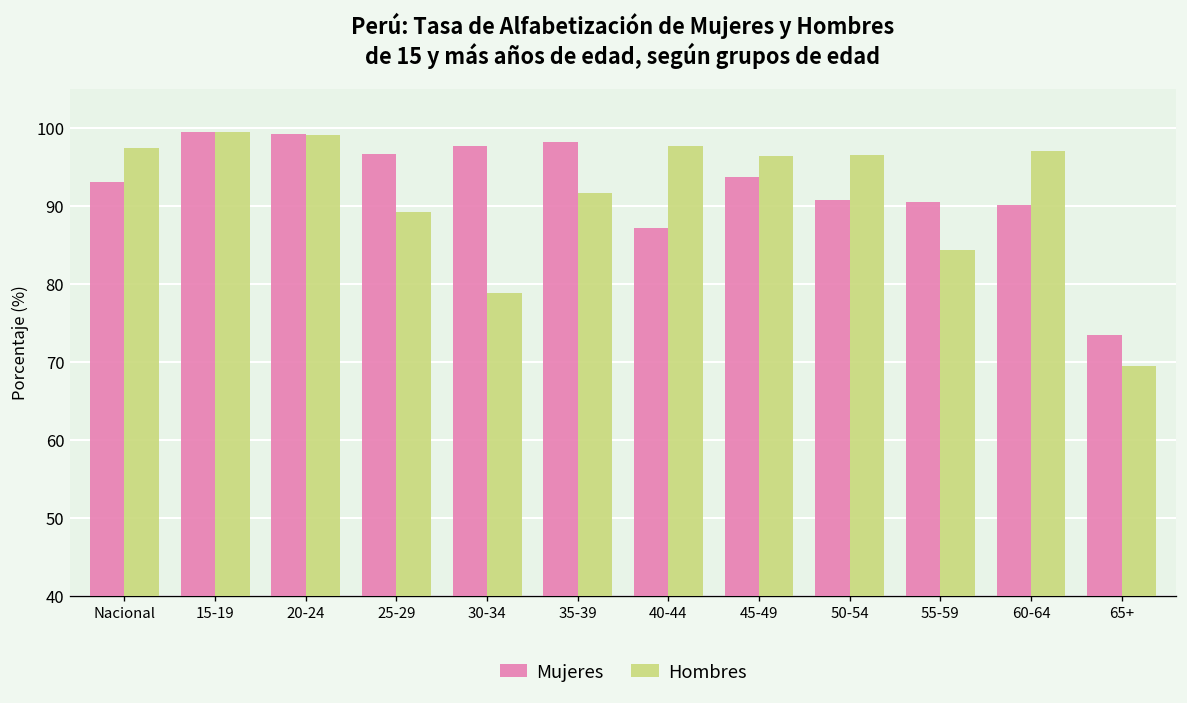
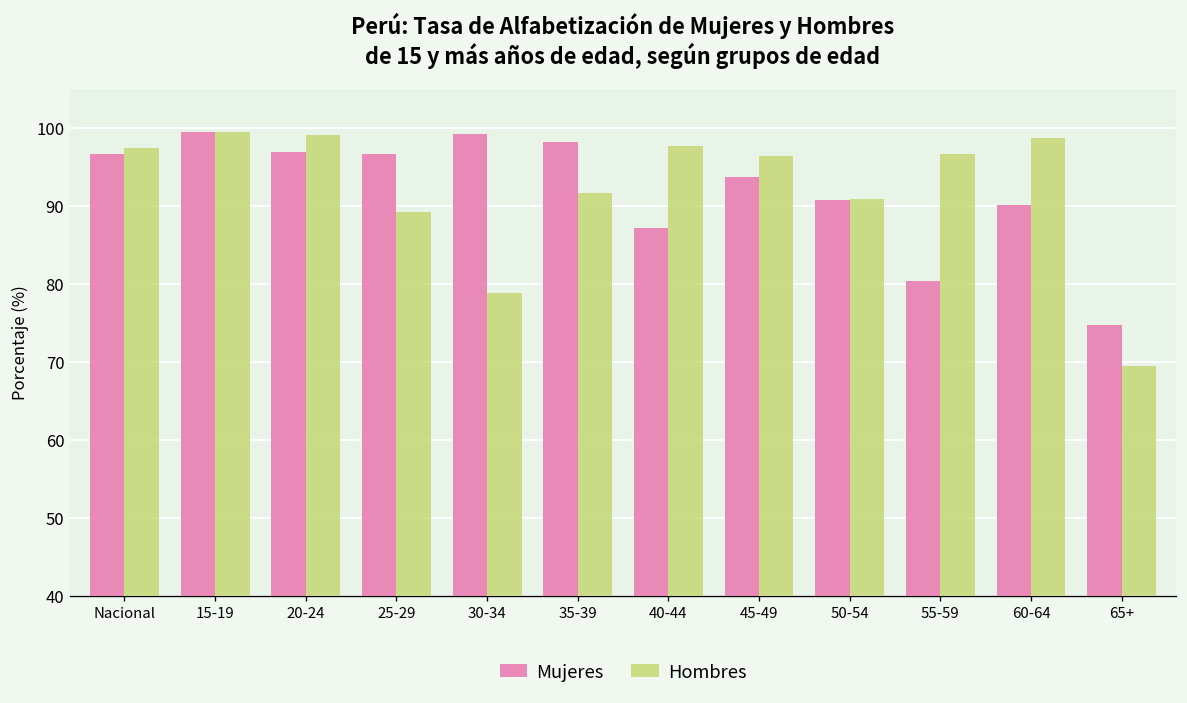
Mujeres, Nacional: 93 -> 97
Mujeres, 20-24: 99 -> 97
Mujeres, 30-34: 98 -> 99
Hombres, 50-54: 97 -> 91
Mujeres, 55-59: 91 -> 80
Hombres, 55-59: 84 -> 97
Hombres, 60-64: 97 -> 99
Mujeres, 65+: 74 -> 75
